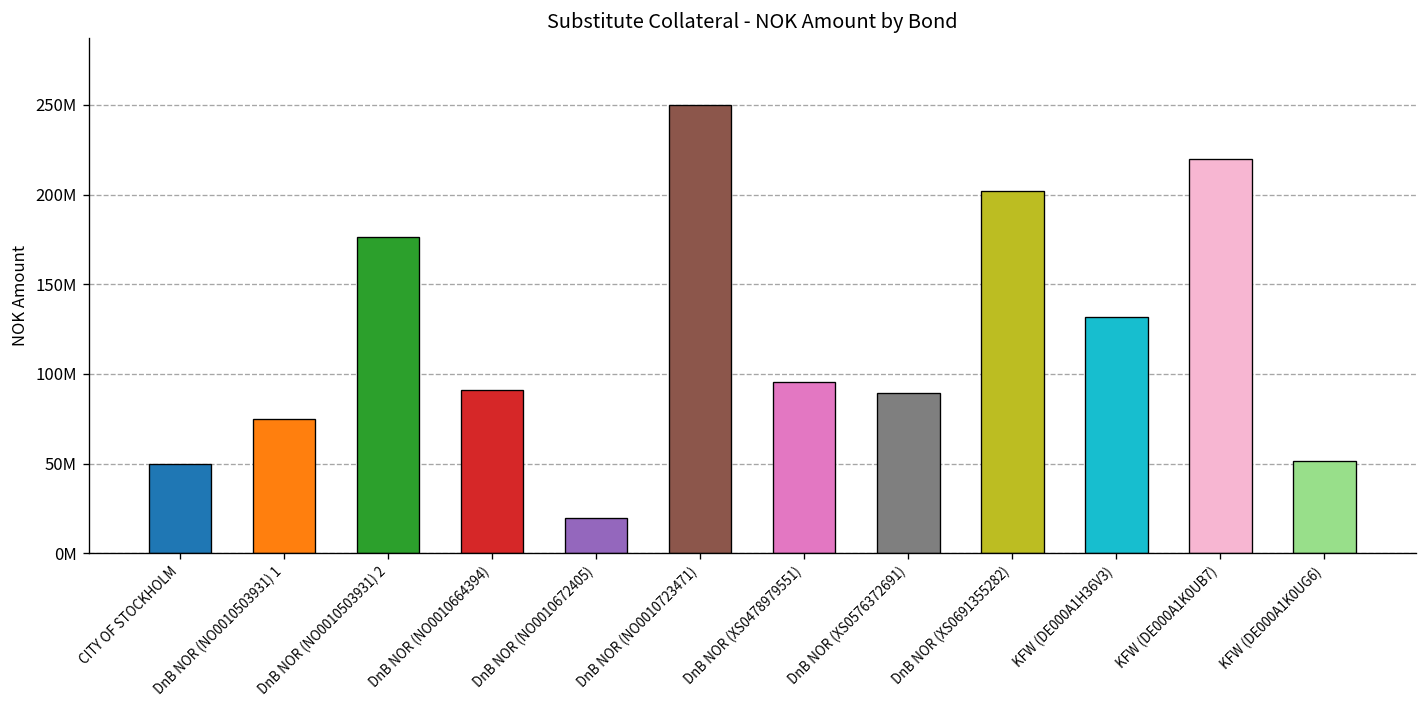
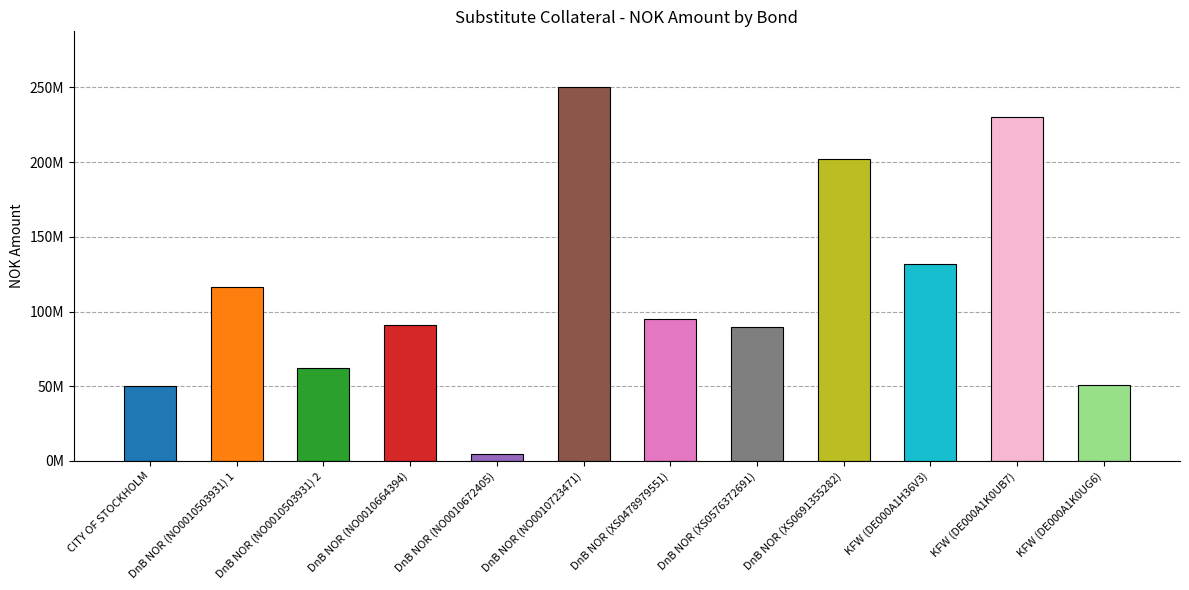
DnB NOR (NO0010503931) 1: 75000000 -> 117000000
DnB NOR (NO0010503931) 2: 176000000 -> 62000000
DnB NOR (NO0010672405): 19000000 -> 5000000
KFW (DE000A1K0UB7): 220000000 -> 230000000
